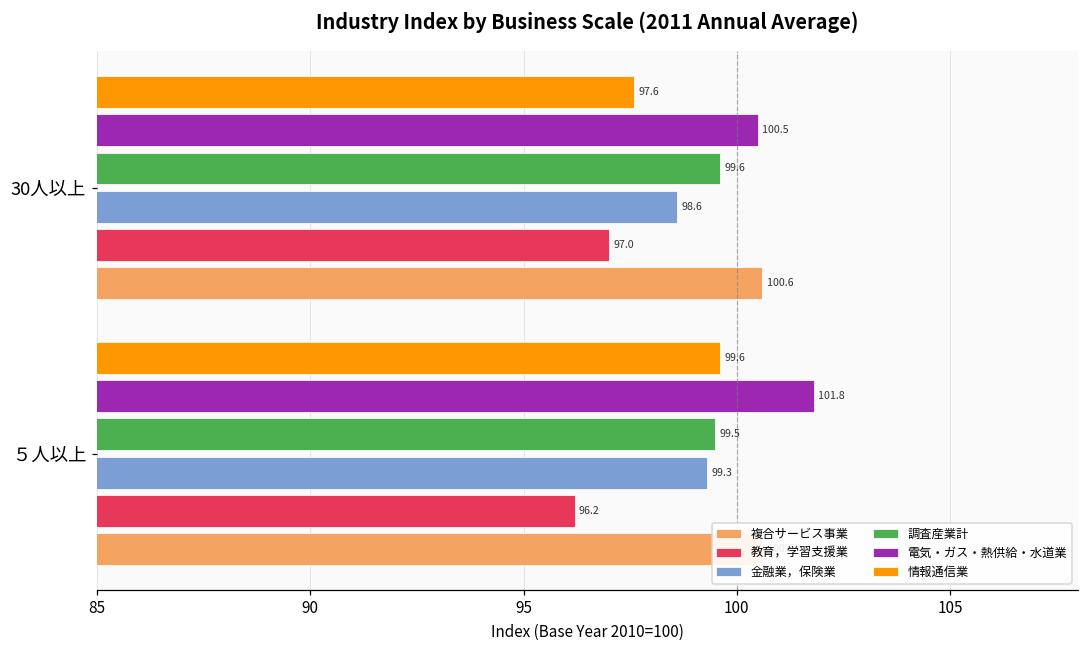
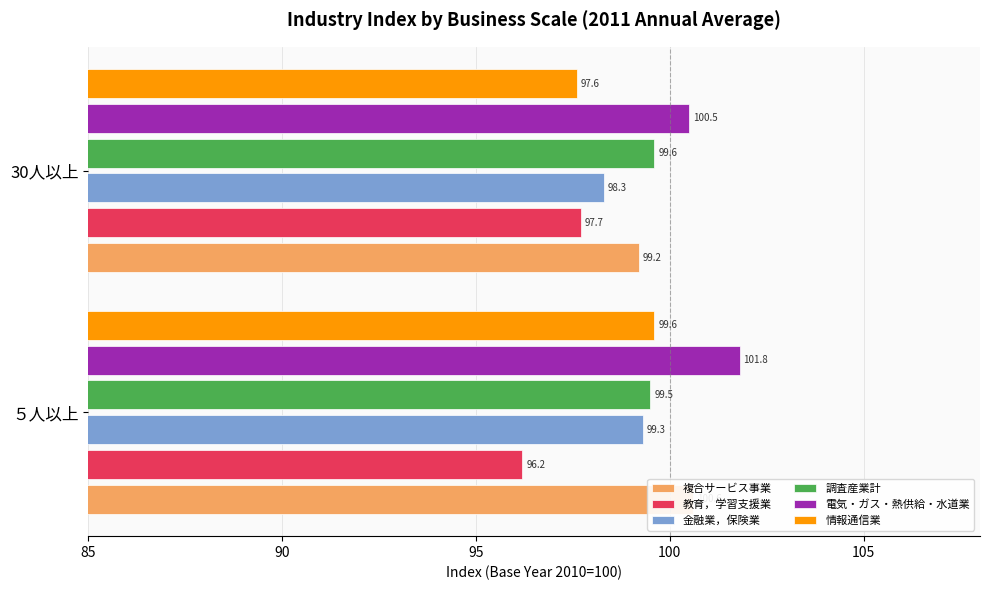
金融業，保険業, 30人以上: 98.6 -> 98.3
教育，学習支援業, 30人以上: 97.0 -> 97.7
複合サービス事業, 30人以上: 100.6 -> 99.2
